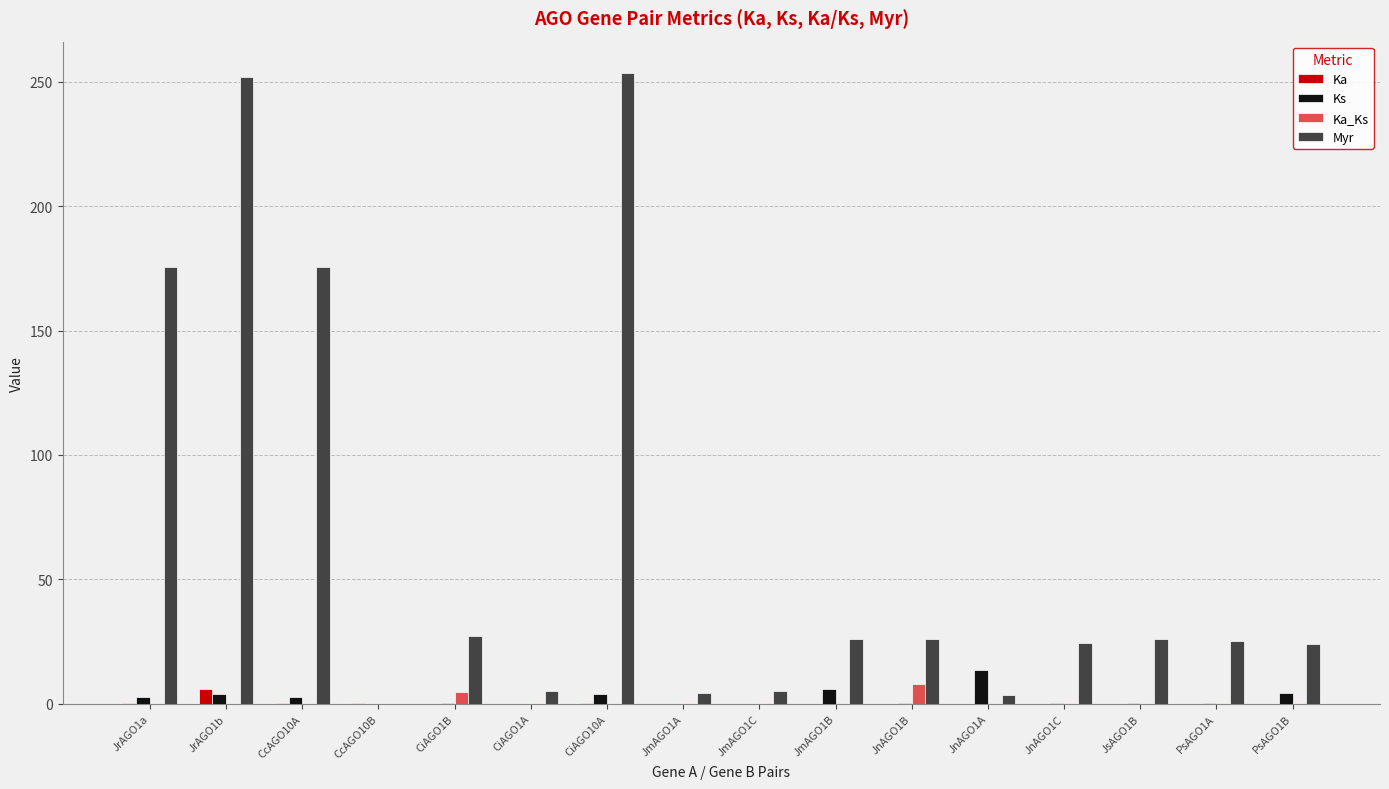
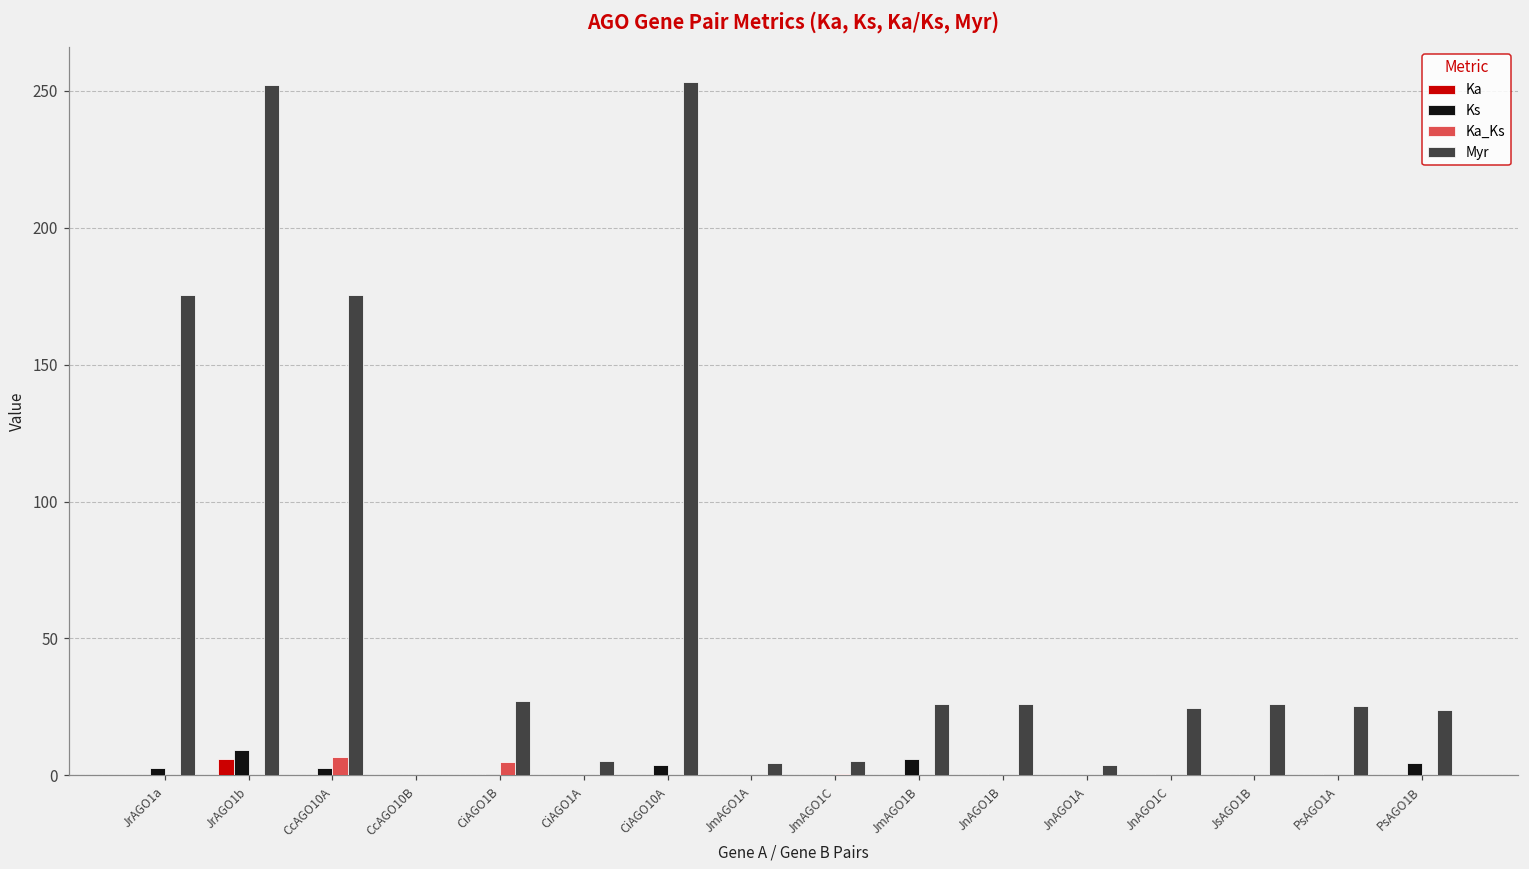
Ks, JrAGO1b: 4 -> 9
Ka_Ks, CcAGO10A: 0 -> 7
Ka_Ks, JnAGO1B: 8 -> 0
Ks, JnAGO1A: 13 -> 0
